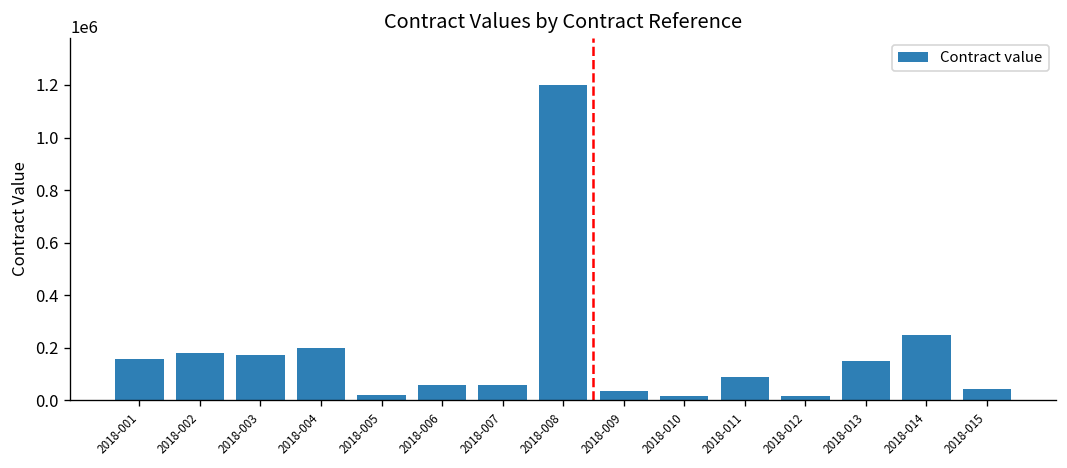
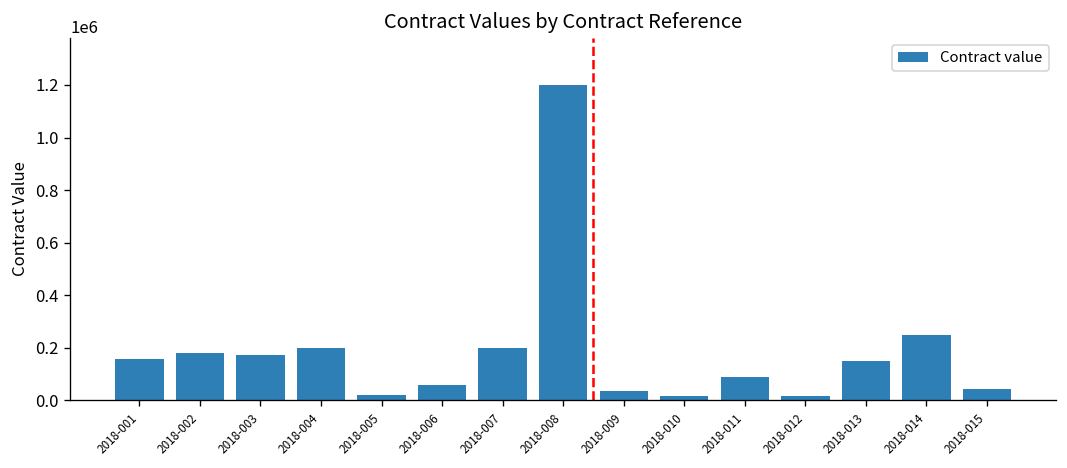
2018-007: 60000 -> 200000
